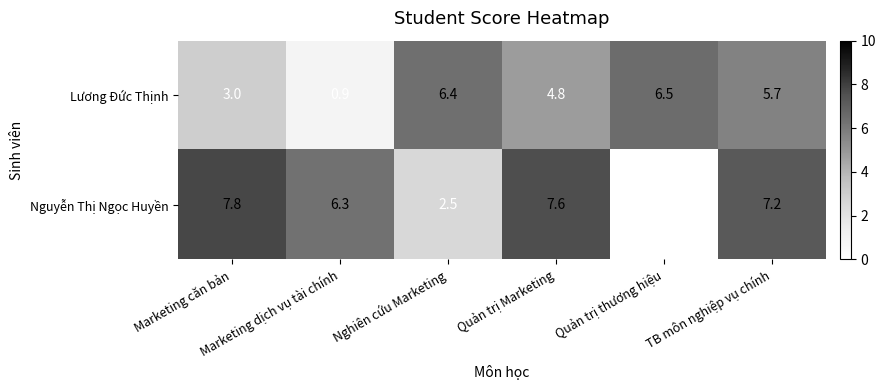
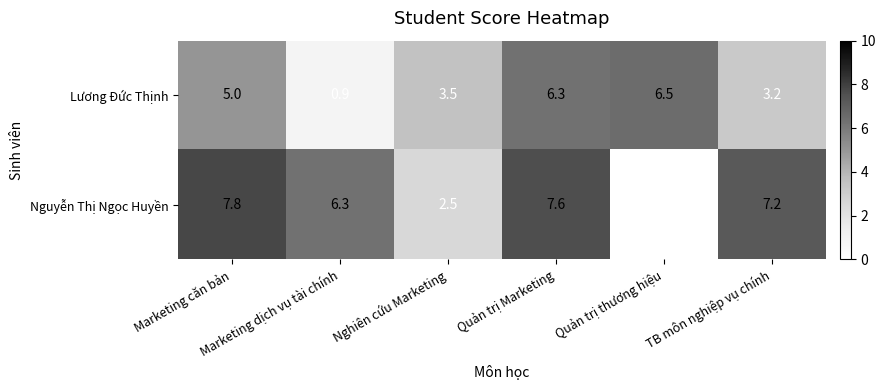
Lương Đức Thịnh, Marketing căn bản: 3.0 -> 5.0
Lương Đức Thịnh, Nghiên cứu Marketing: 6.4 -> 3.5
Lương Đức Thịnh, Quản trị Marketing: 4.8 -> 6.3
Lương Đức Thịnh, TB môn nghiệp vụ chính: 5.7 -> 3.2
